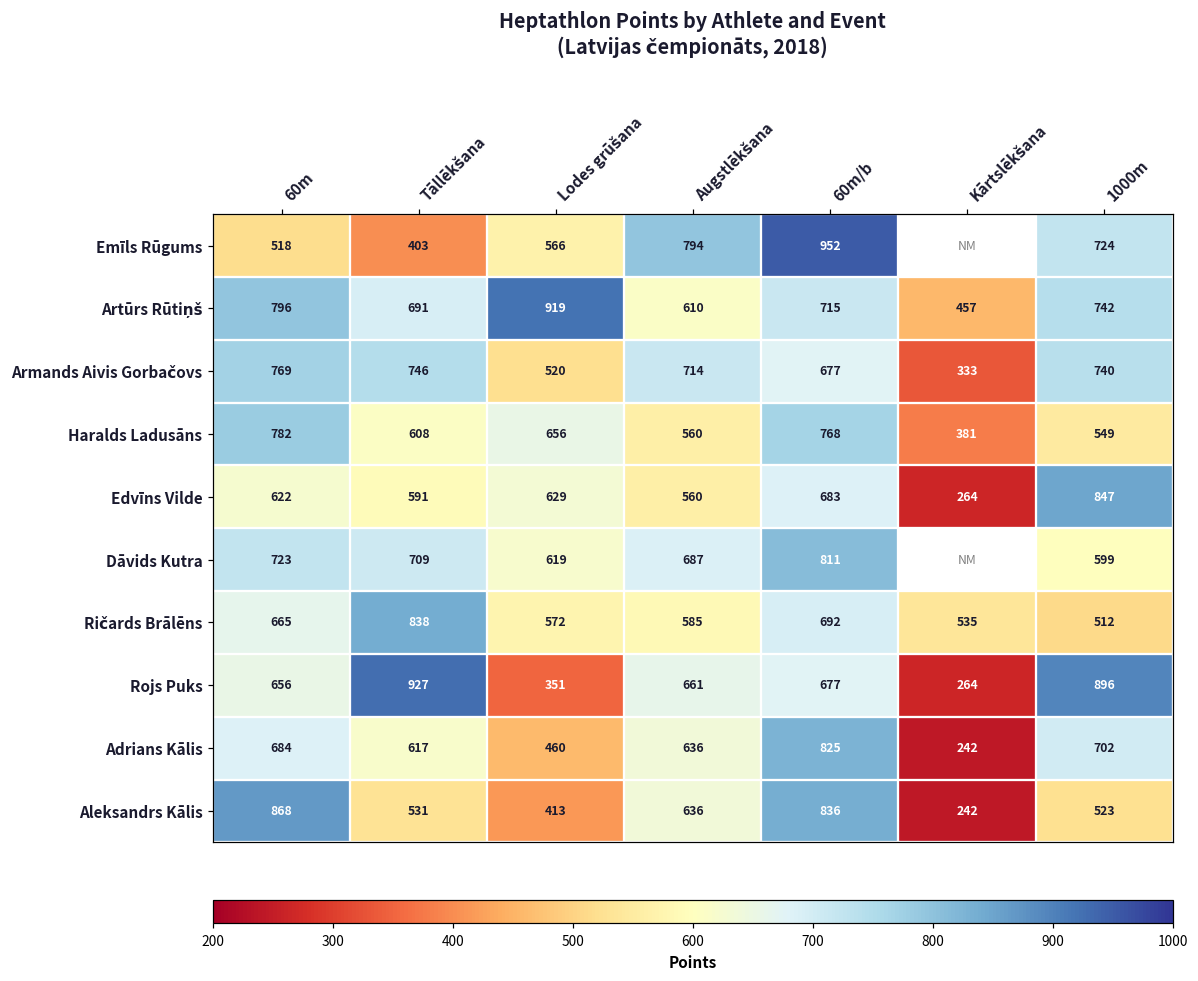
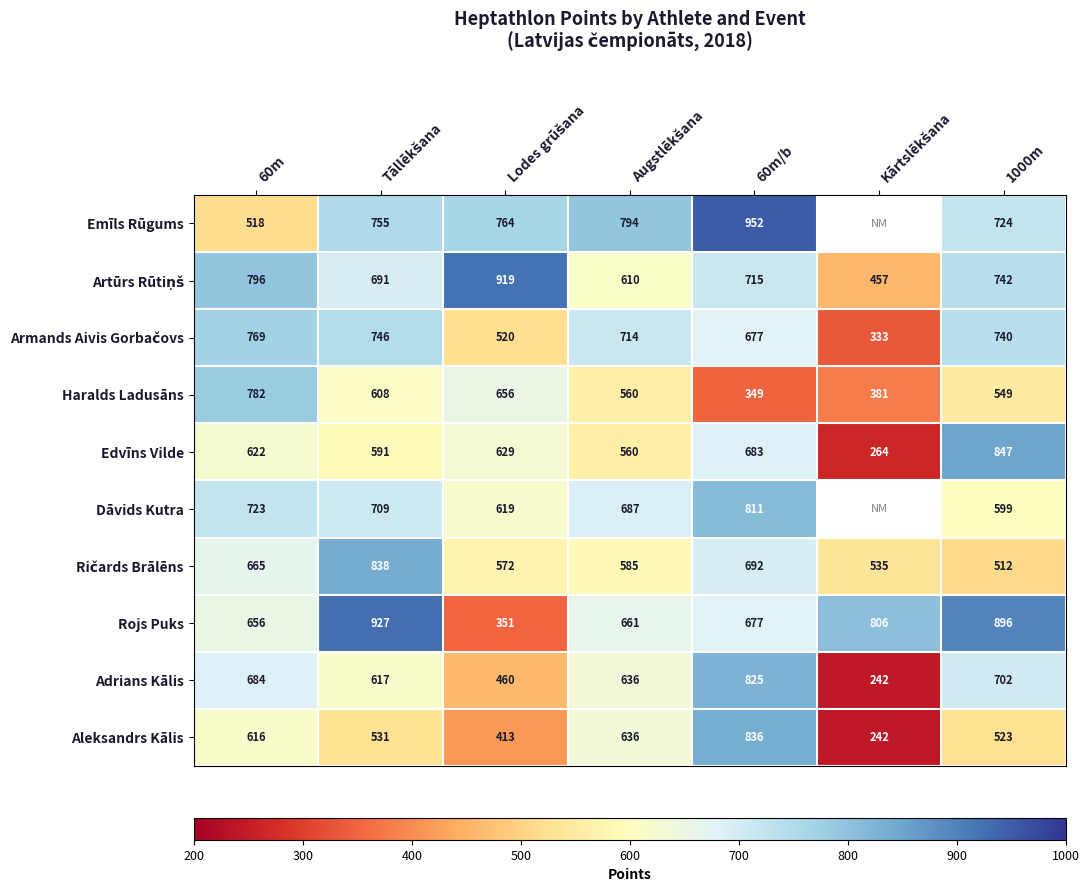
Emīls Rūgums, Tāllēkšana: 403 -> 755
Emīls Rūgums, Lodes grūšana: 566 -> 764
Haralds Ladusāns, 60m/b: 768 -> 349
Rojs Puks, Kārtslēkšana: 264 -> 806
Aleksandrs Kālis, 60m: 868 -> 616
